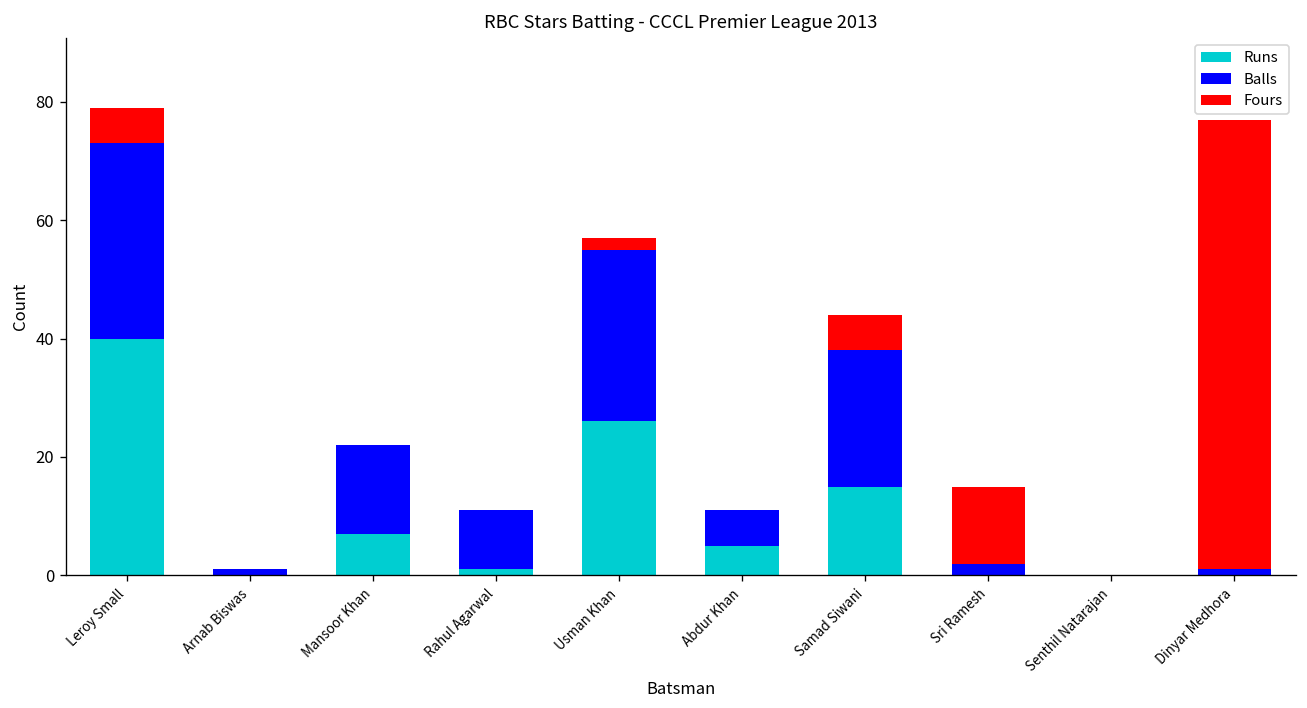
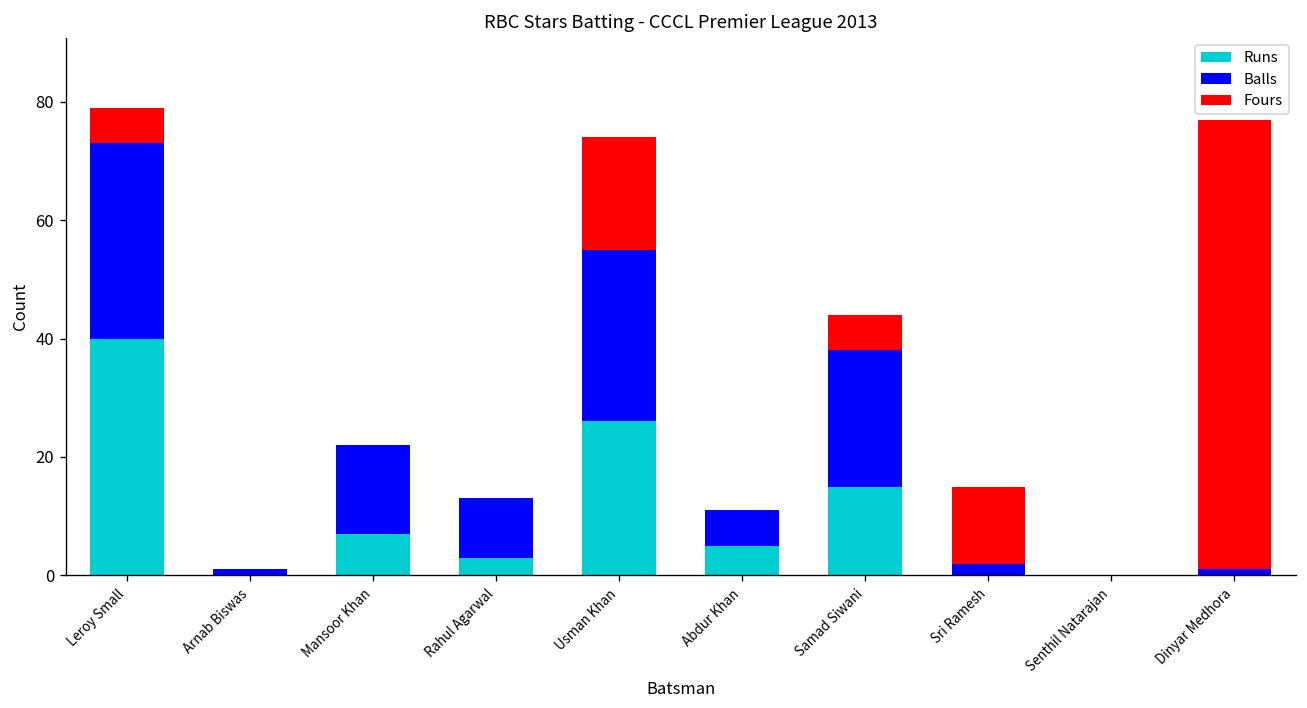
Runs, Rahul Agarwal: 1 -> 3
Fours, Usman Khan: 2 -> 19
